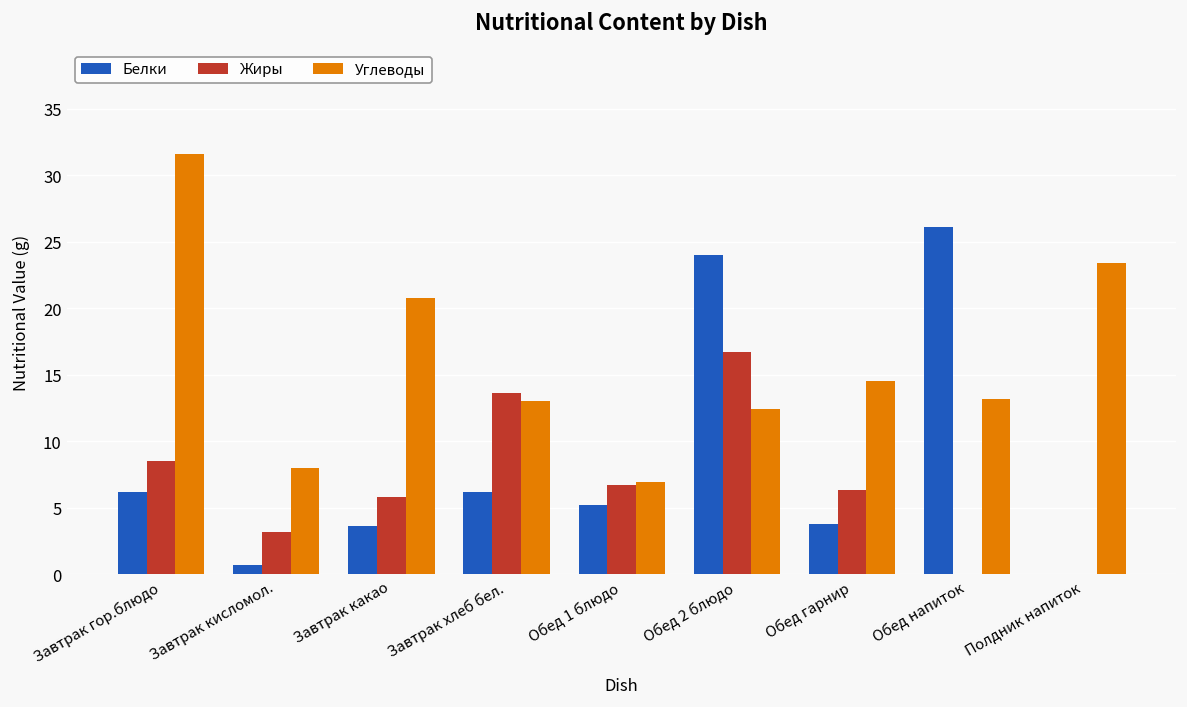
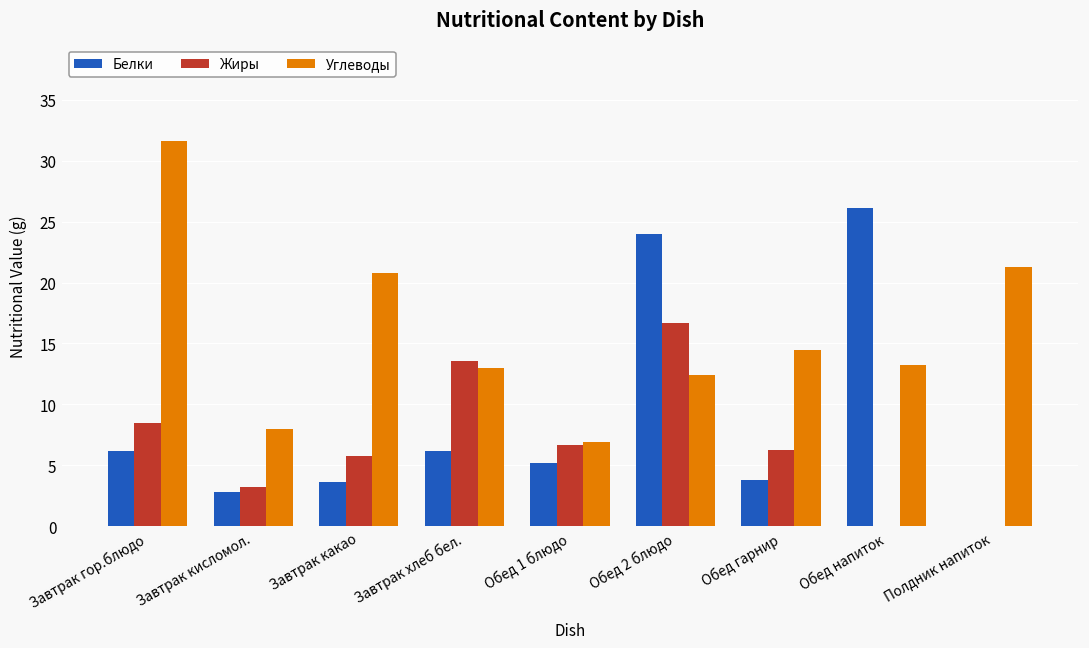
Белки, Завтрак кисломол.: 0.7 -> 2.8
Углеводы, Полдник напиток: 23.4 -> 21.3
